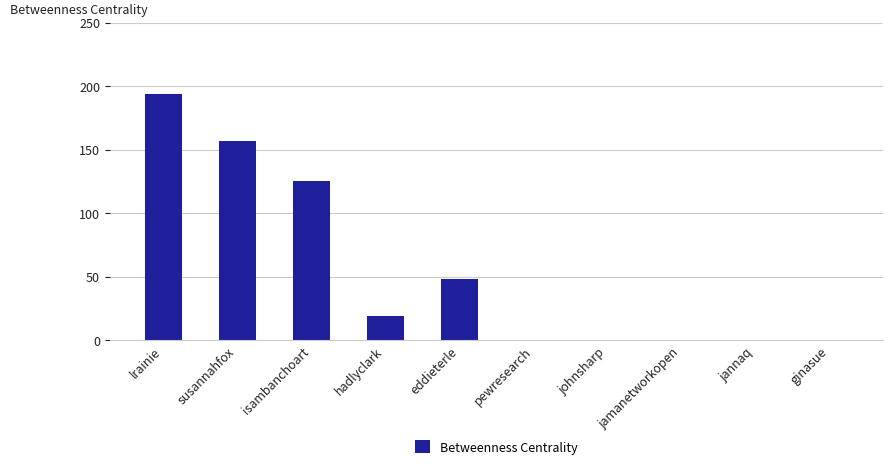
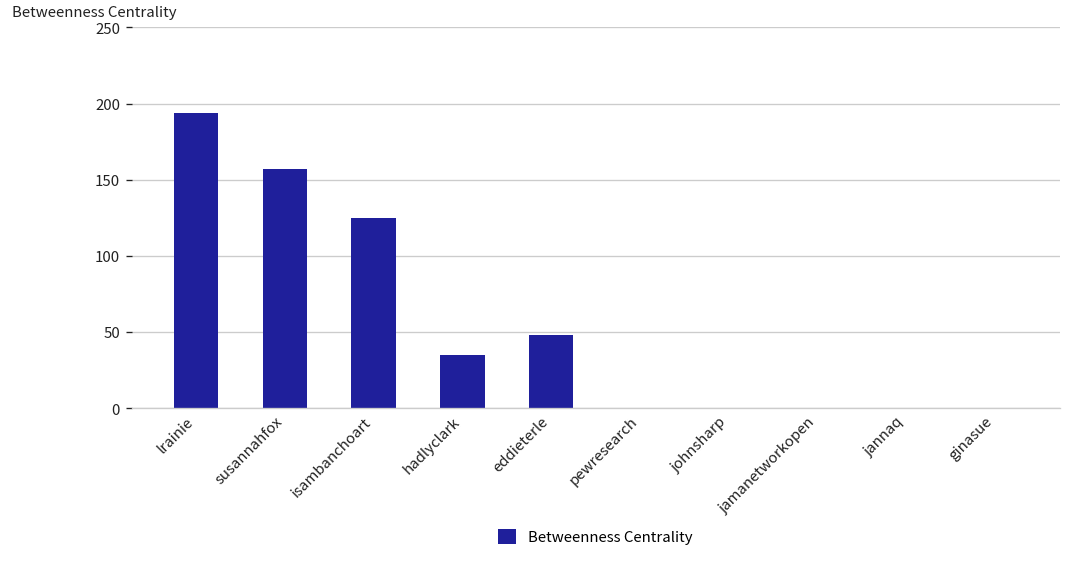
hadlyclark: 19 -> 35
